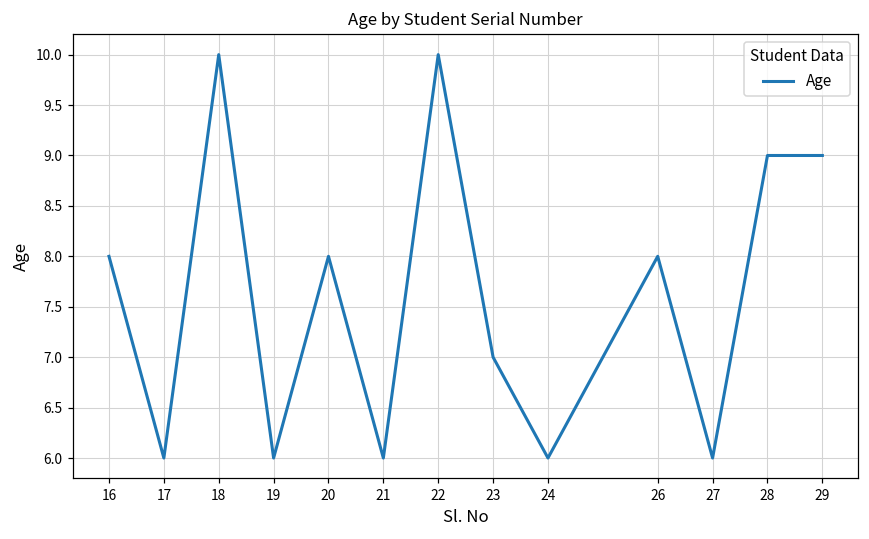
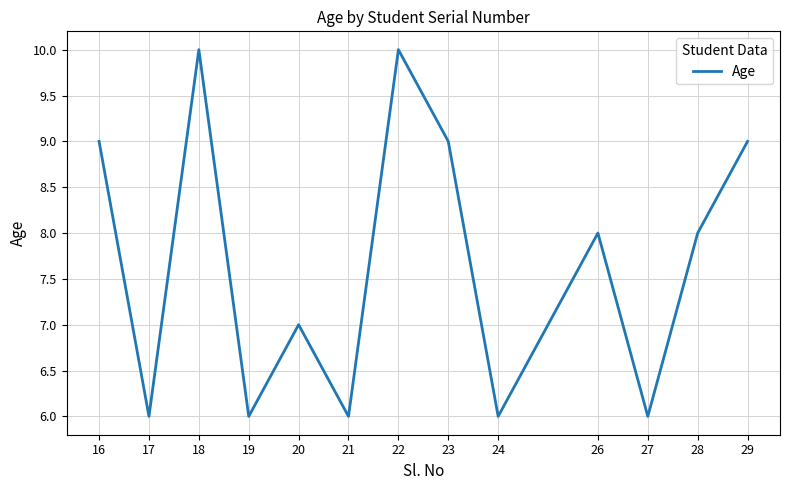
16: 8 -> 9
20: 8 -> 7
23: 7 -> 9
28: 9 -> 8
